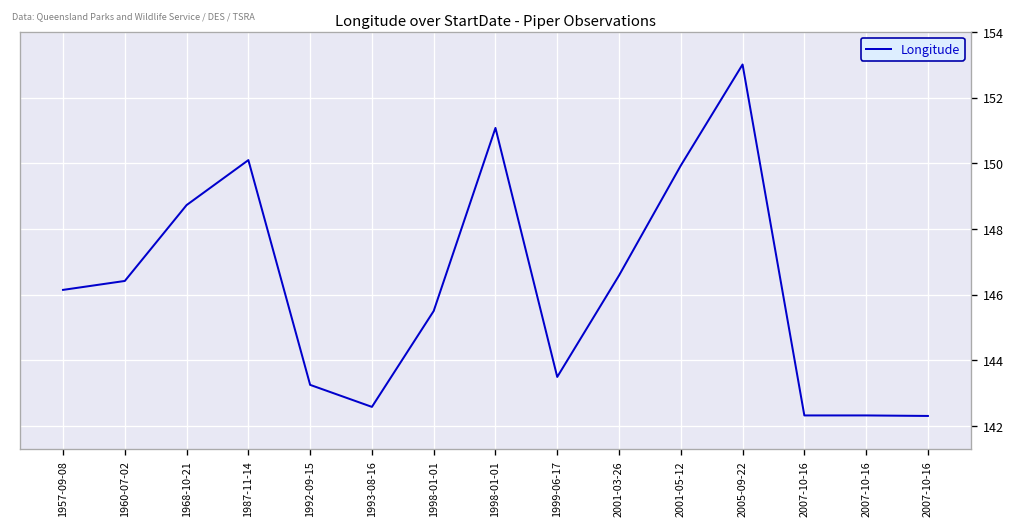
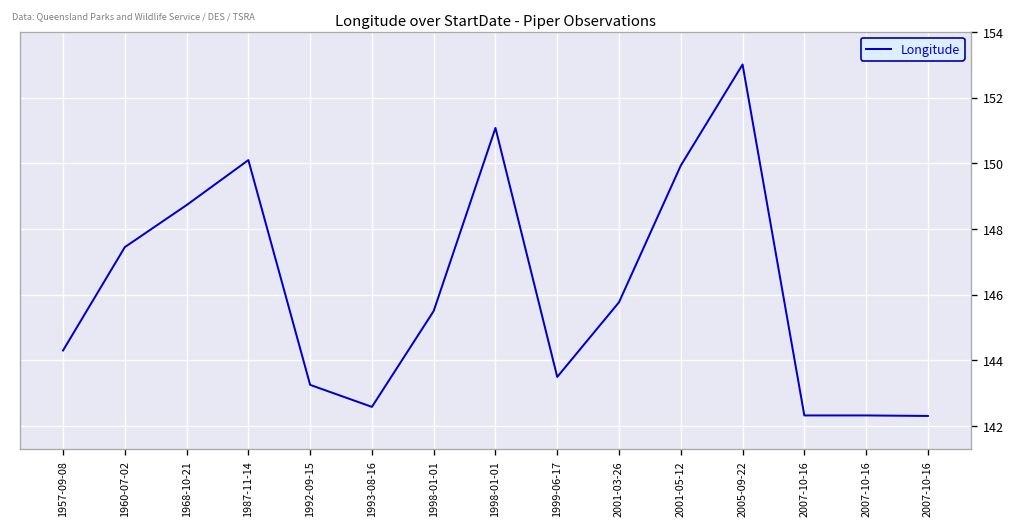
1957-09-08: 146.1 -> 144.3
1960-07-02: 146.4 -> 147.4
2001-03-26: 146.6 -> 145.8
